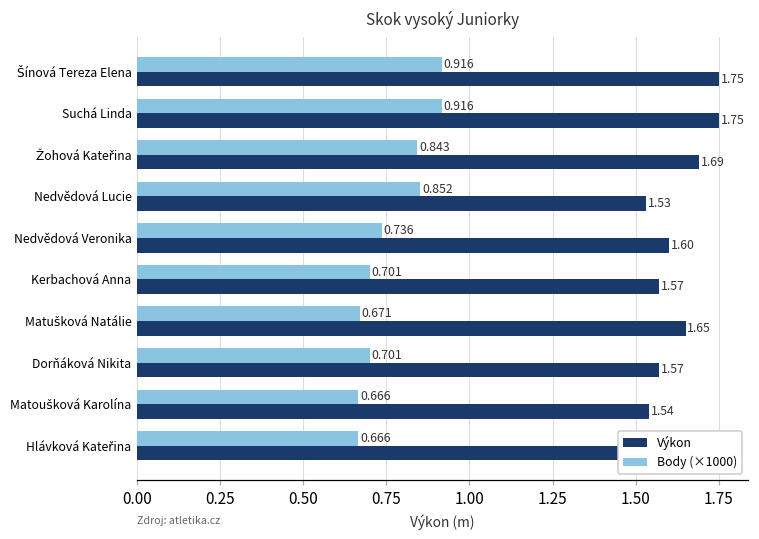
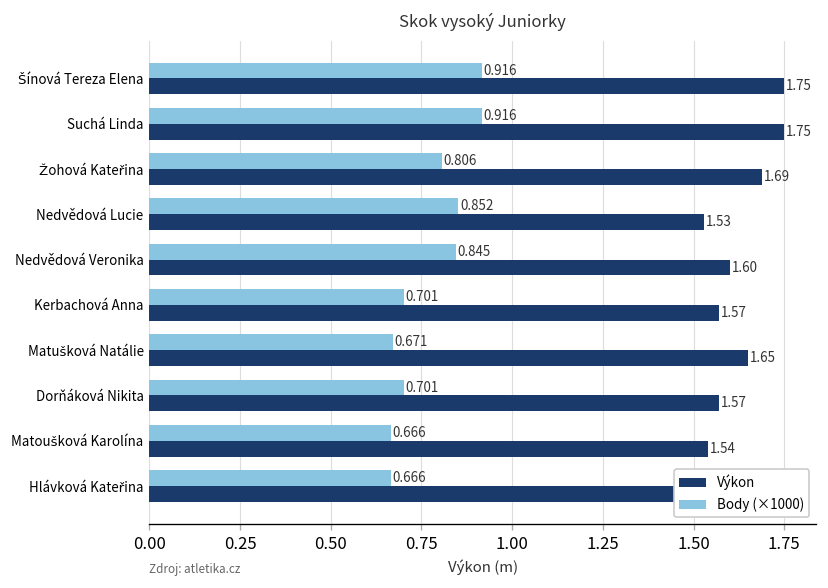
Body (×1000), Žohová Kateřina: 0.843 -> 0.806
Body (×1000), Nedvědová Veronika: 0.736 -> 0.845
